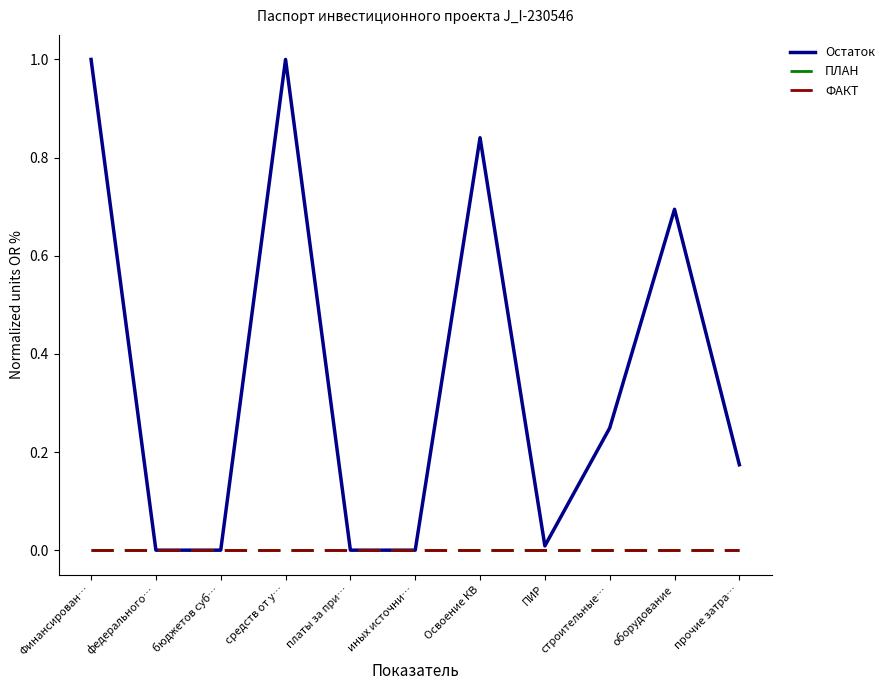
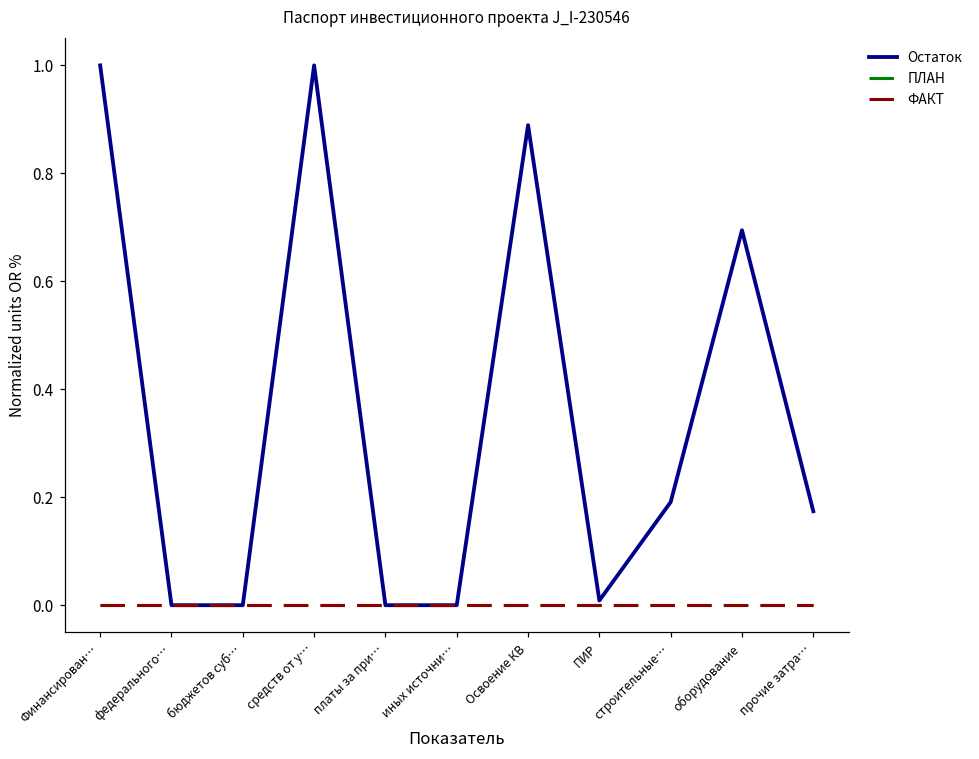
Остаток, Освоение КВ: 0.84 -> 0.89
Остаток, строительные…: 0.25 -> 0.19
